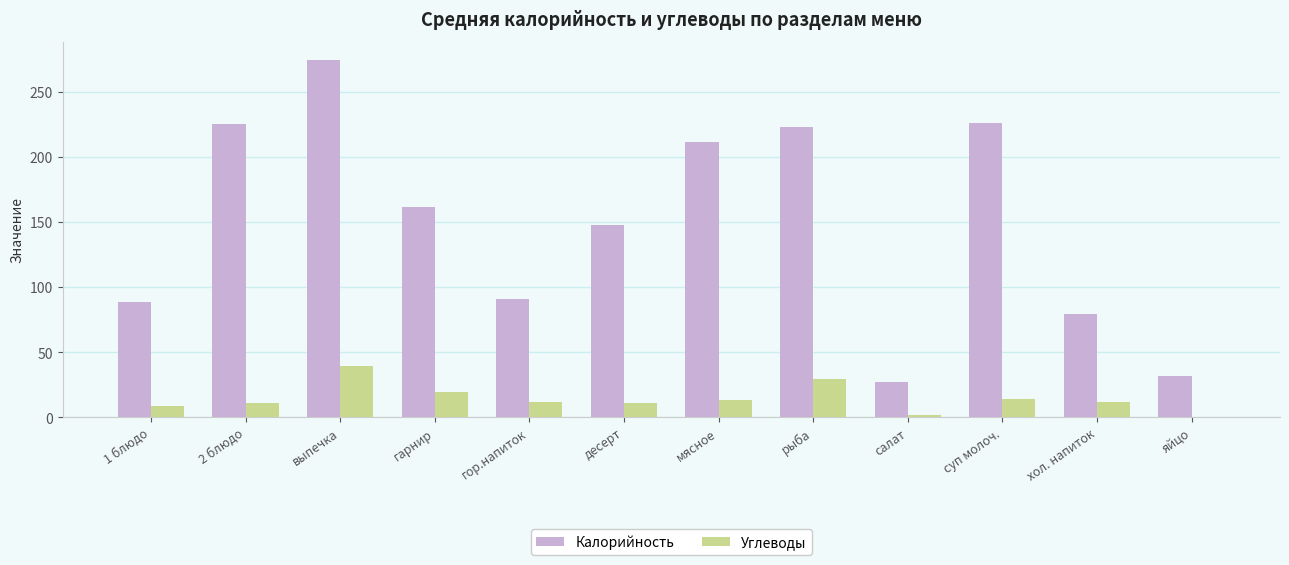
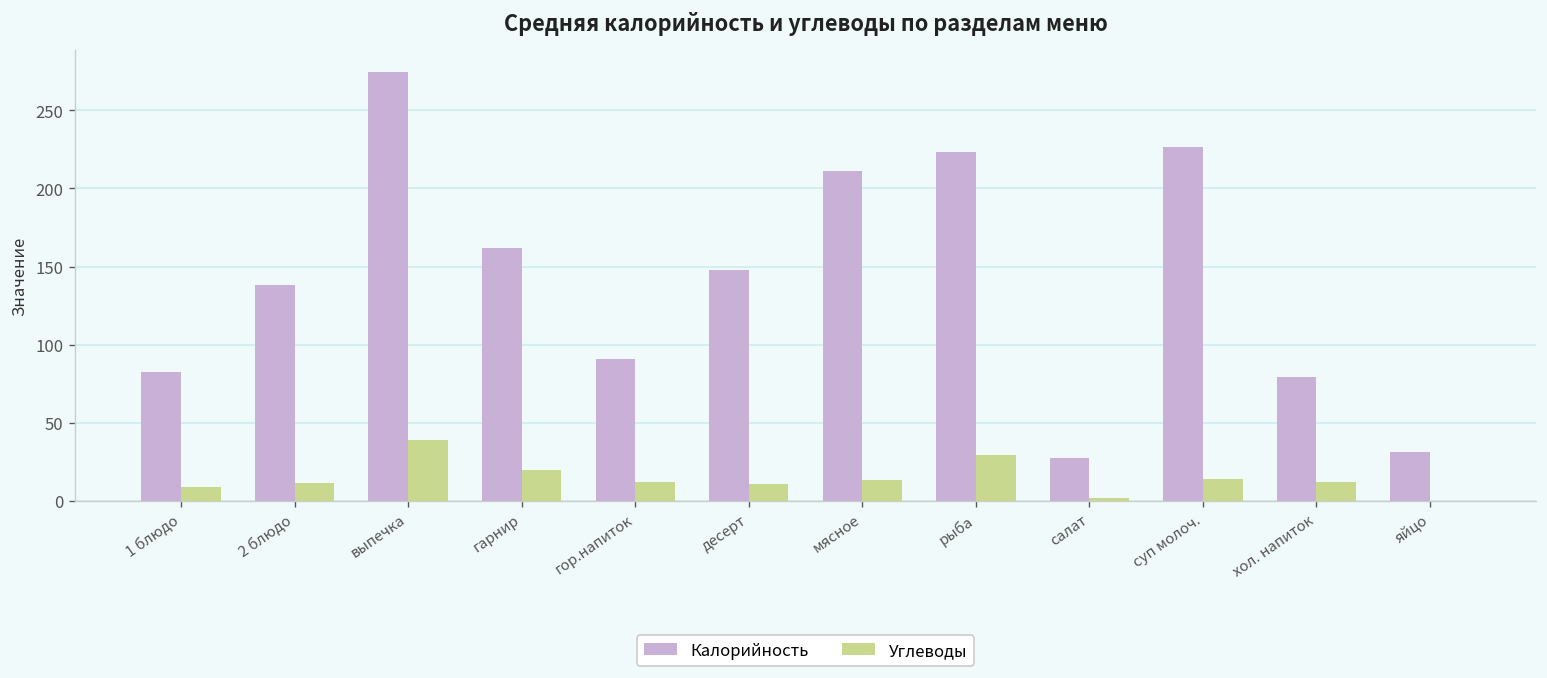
Калорийность, 1 блюдо: 89 -> 82
Калорийность, 2 блюдо: 226 -> 138
